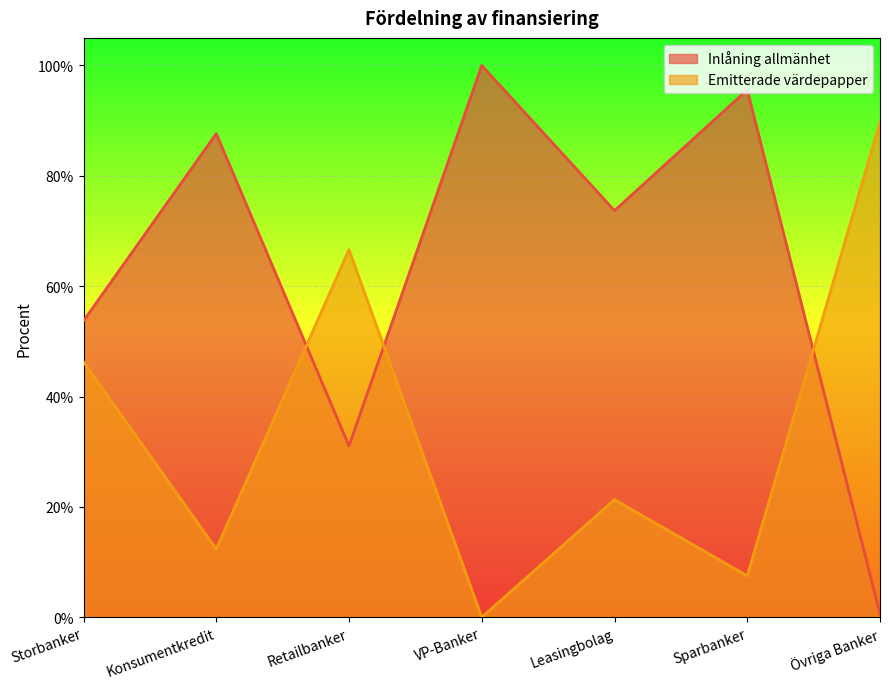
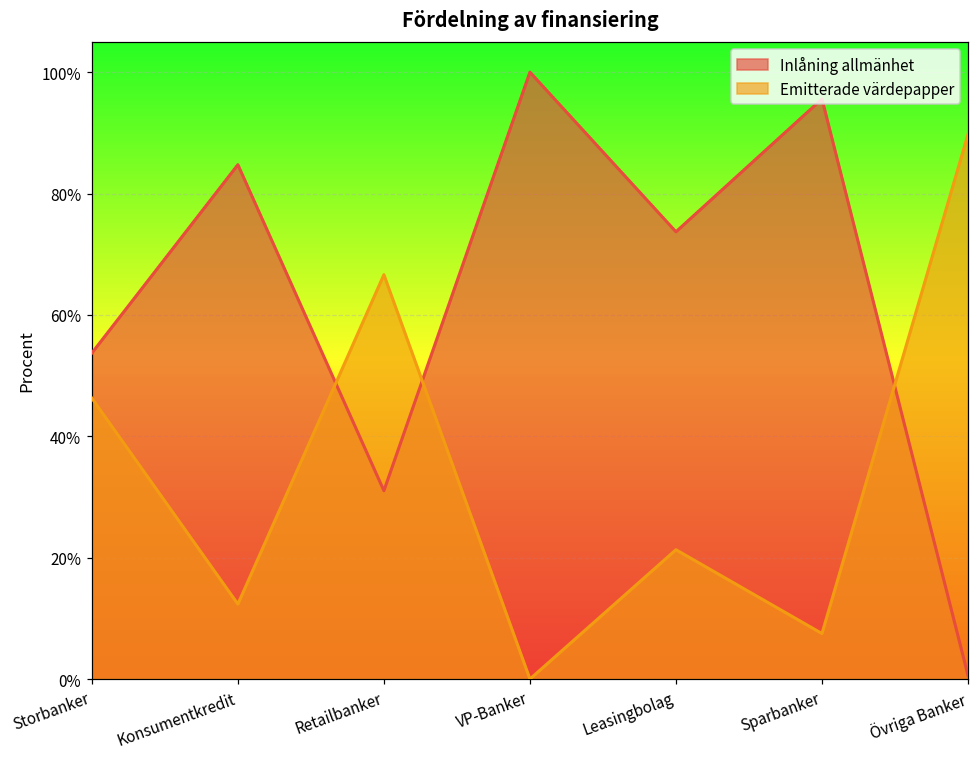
Inlåning allmänhet, Konsumentkredit: 88% -> 85%
